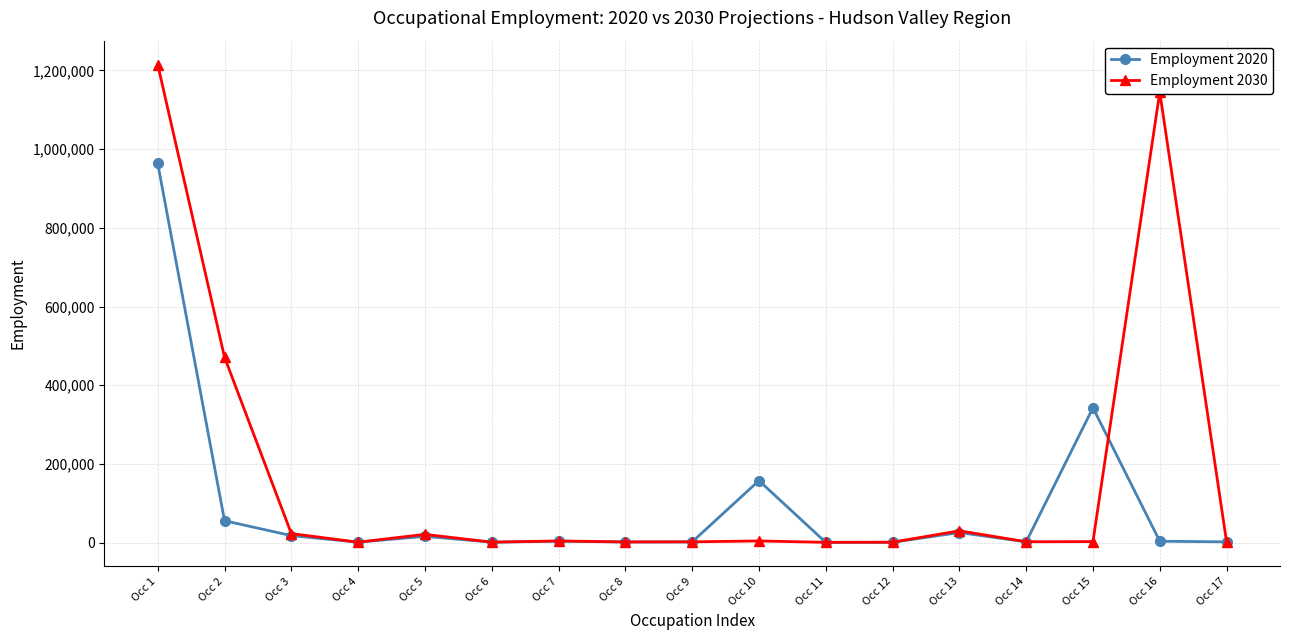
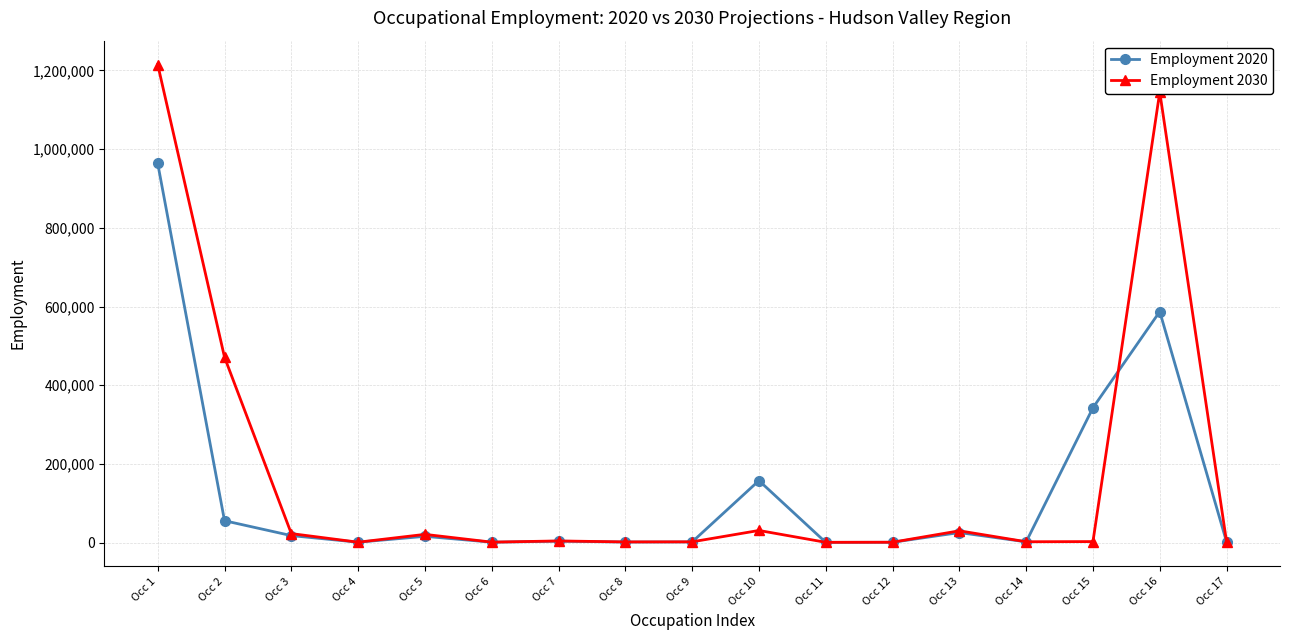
Employment 2030, Occ 10: 0 -> 30,000
Employment 2020, Occ 16: 0 -> 590,000
